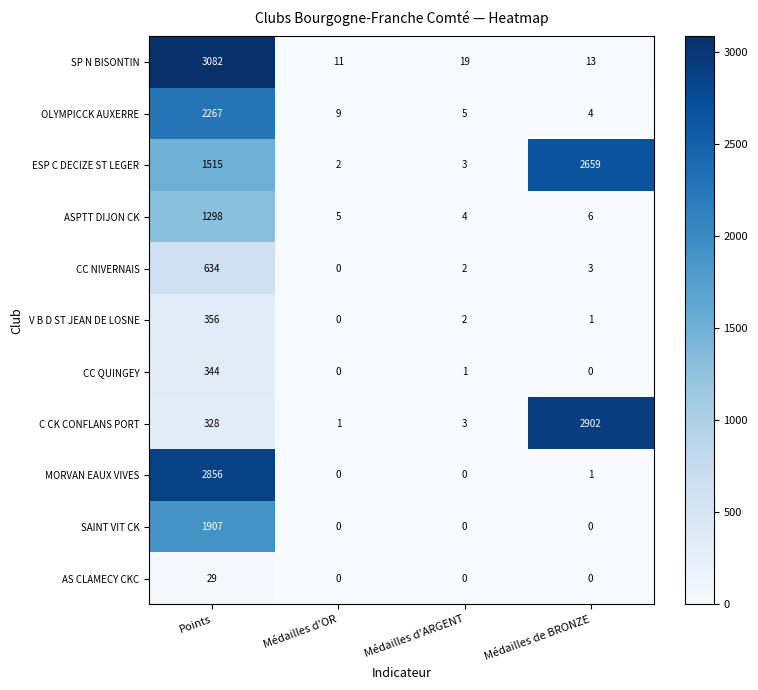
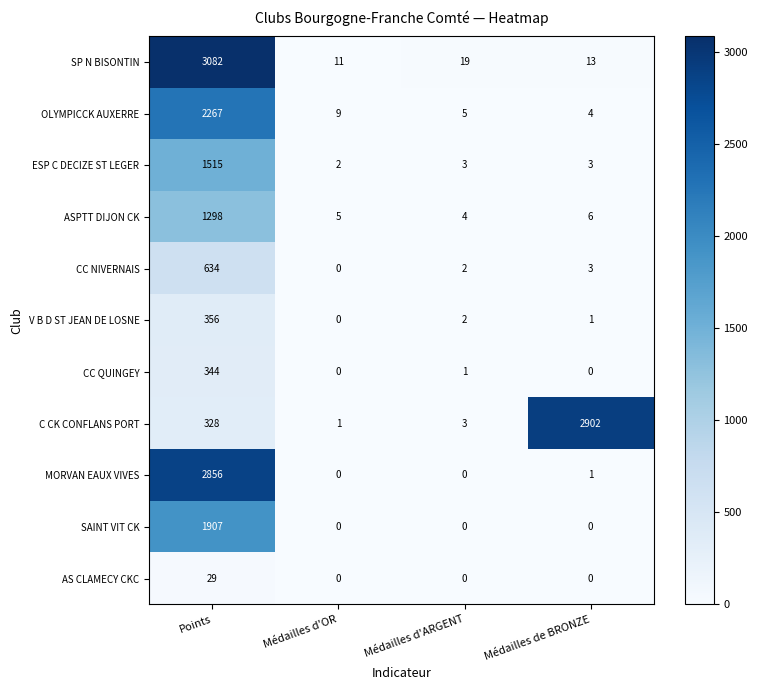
ESP C DECIZE ST LEGER, Médailles de BRONZE: 2659 -> 3
